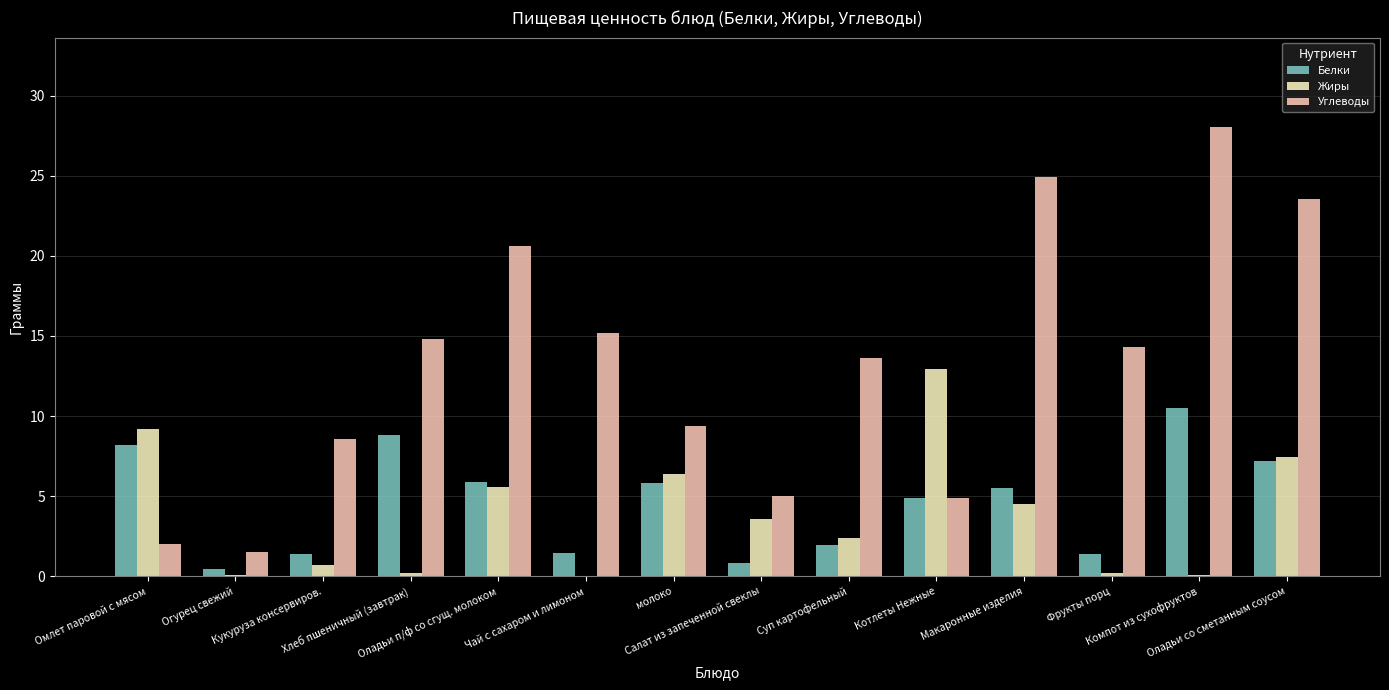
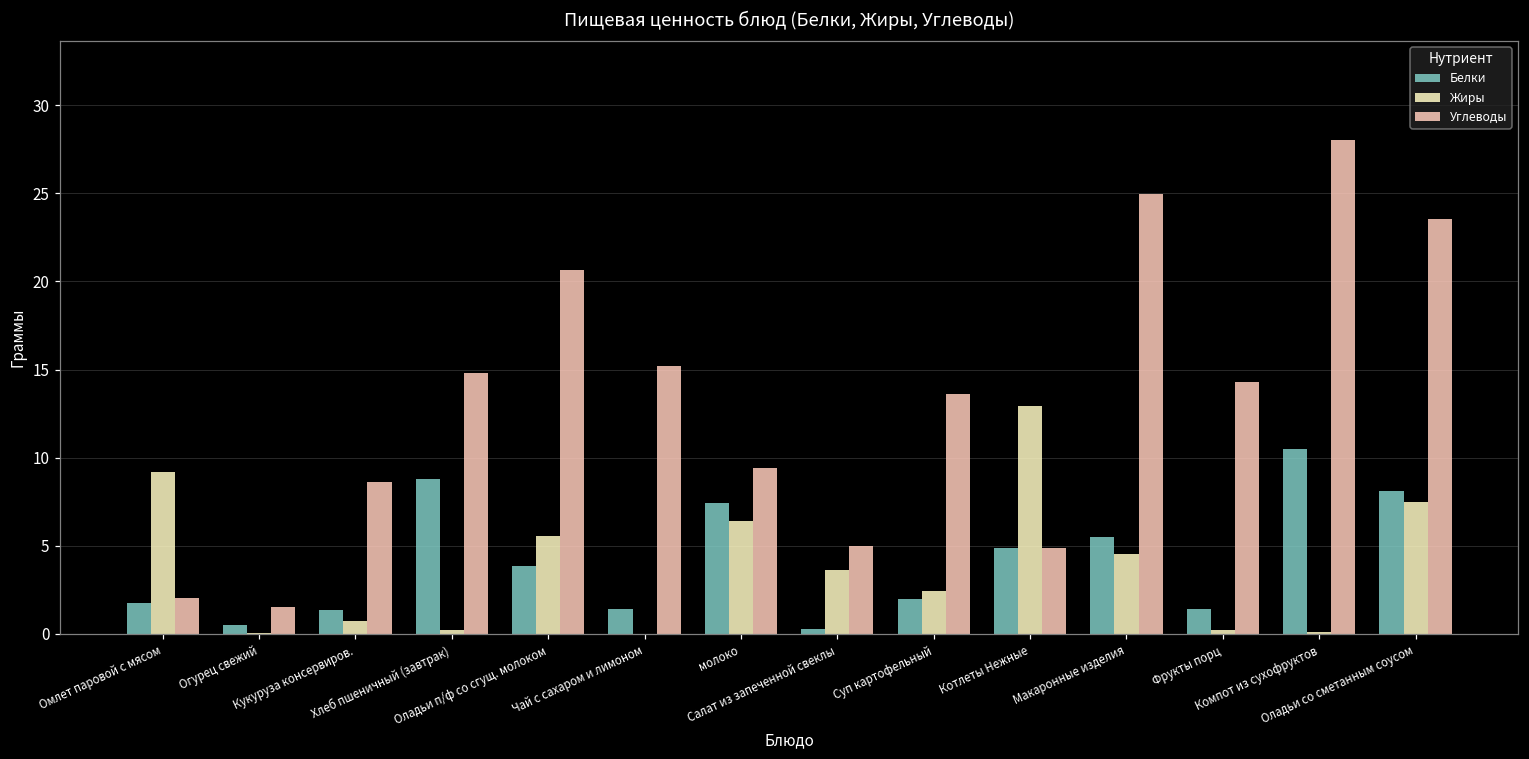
Белки, Омлет паровой с мясом: 8.2 -> 1.8
Белки, Оладьи п/ф со сгущ. молоком: 5.9 -> 3.9
Белки, молоко: 5.8 -> 7.4
Белки, Салат из запеченной свеклы: 0.8 -> 0.3
Белки, Оладьи со сметанным соусом: 7.2 -> 8.1
